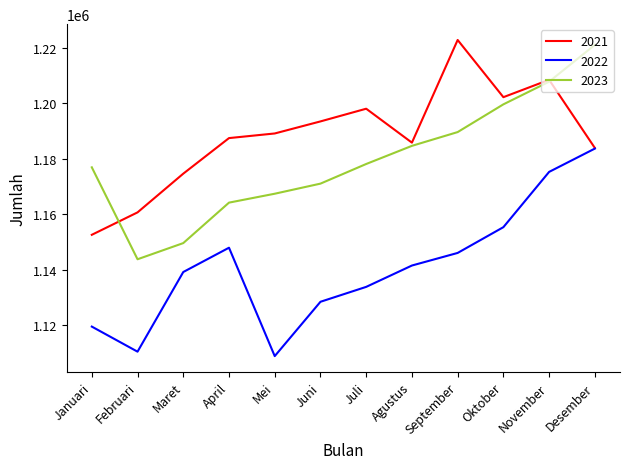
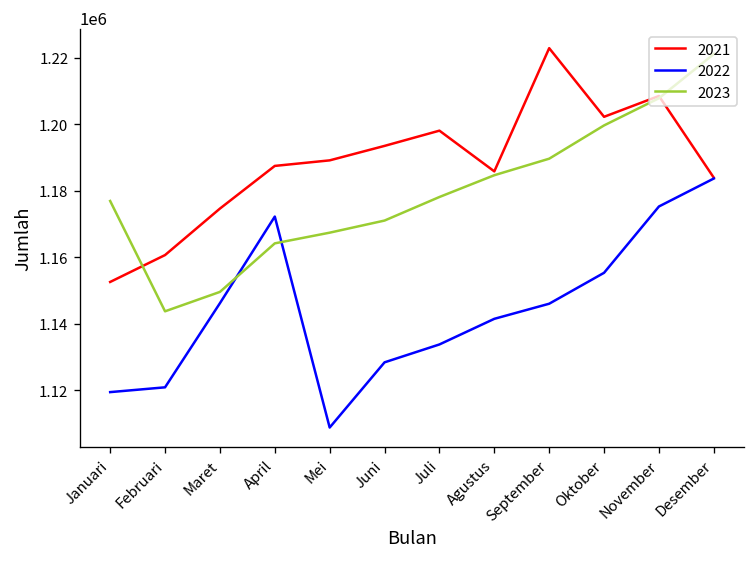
2022, Februari: 1110000 -> 1121000
2022, Maret: 1139000 -> 1146000
2022, April: 1148000 -> 1172000
